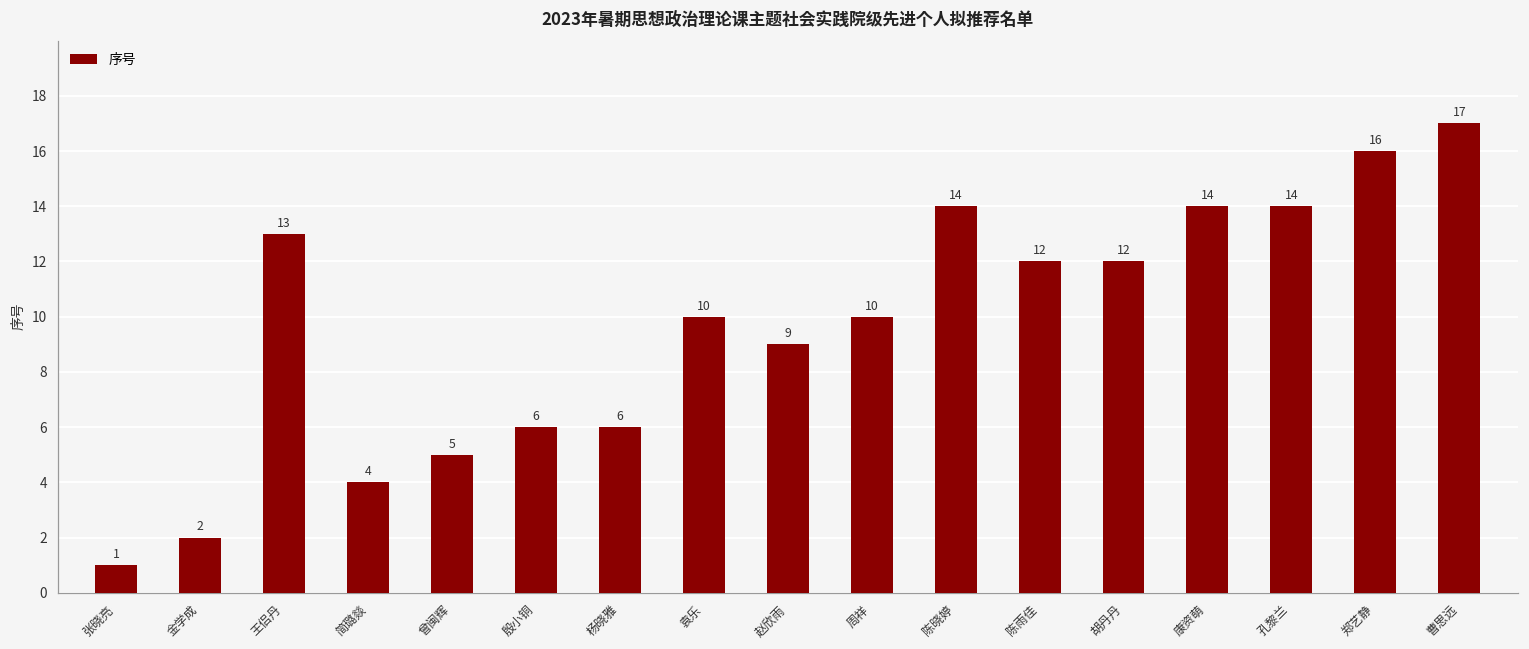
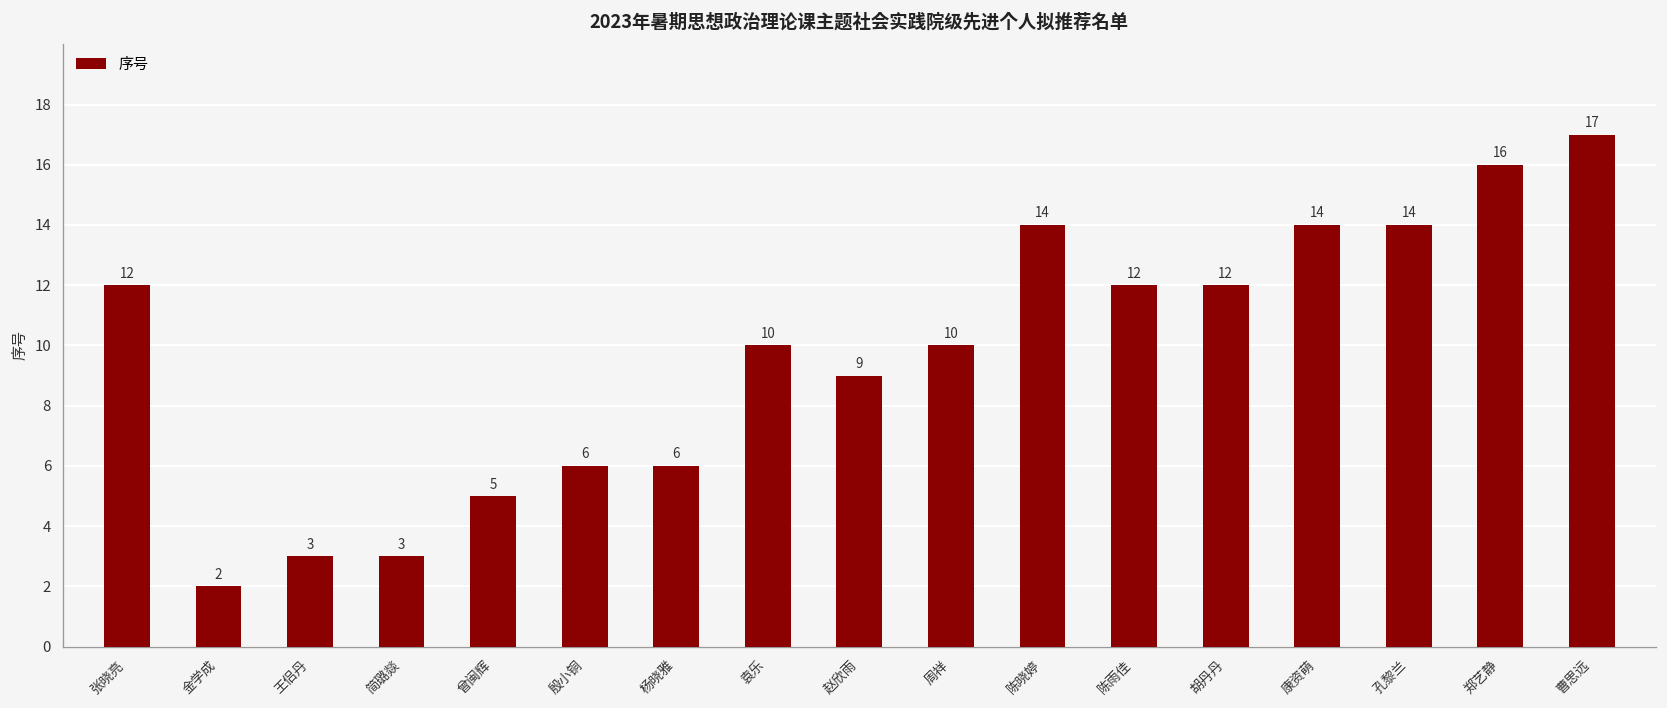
张晓亮: 1 -> 12
王侣丹: 13 -> 3
简璐燚: 4 -> 3
